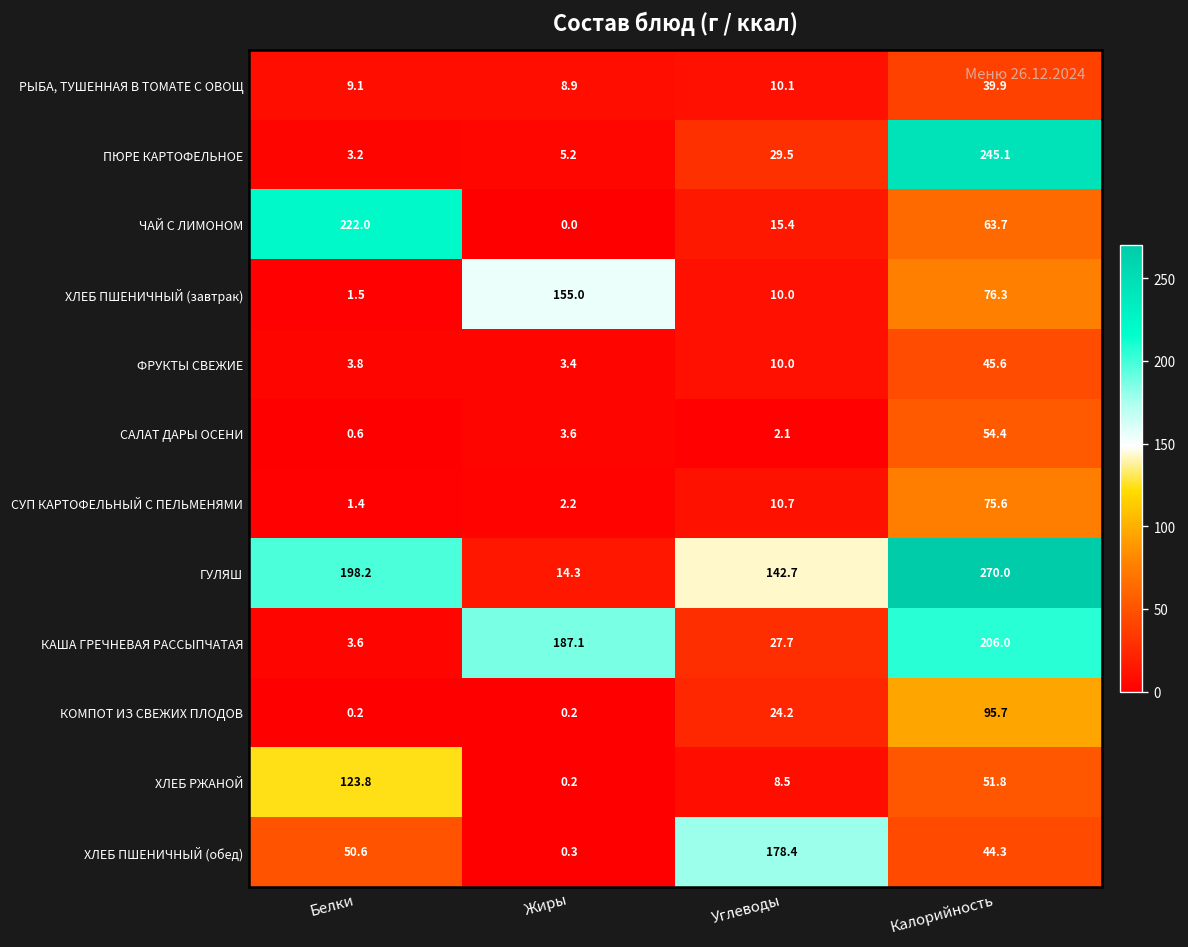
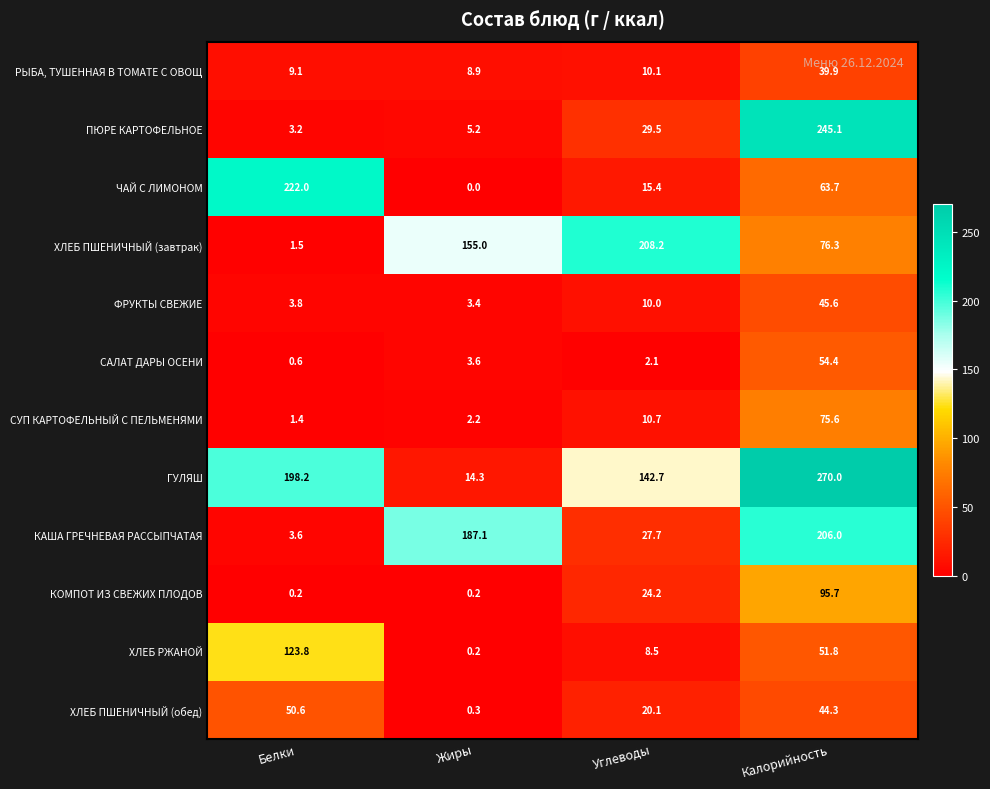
ХЛЕБ ПШЕНИЧНЫЙ (завтрак), Углеводы: 10.0 -> 208.2
ХЛЕБ ПШЕНИЧНЫЙ (обед), Углеводы: 178.4 -> 20.1
